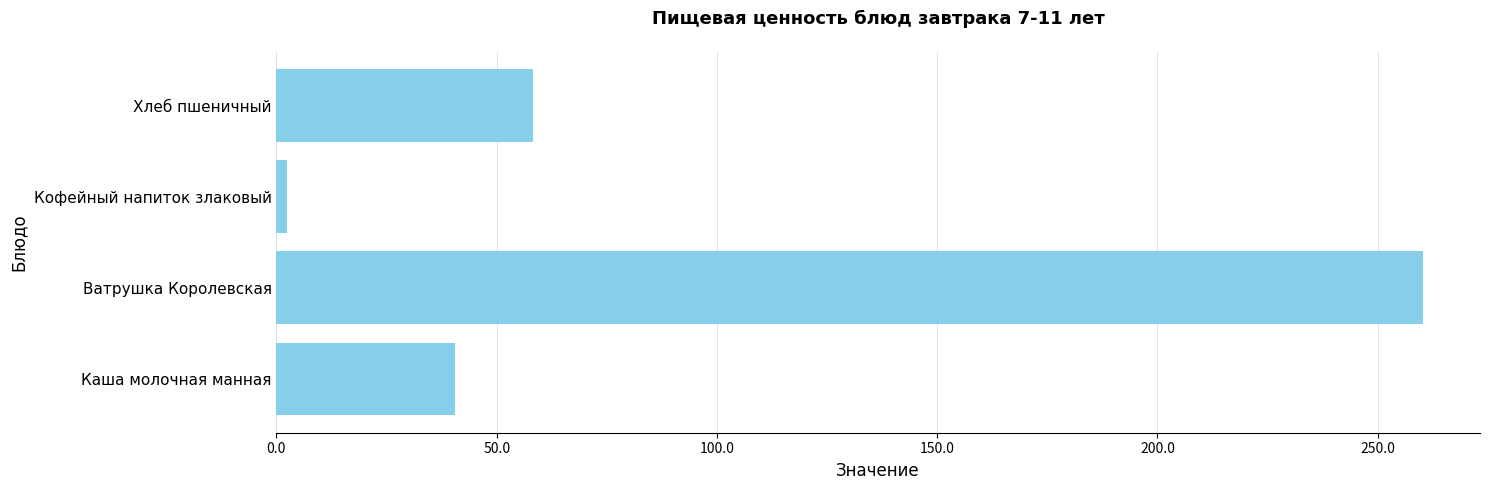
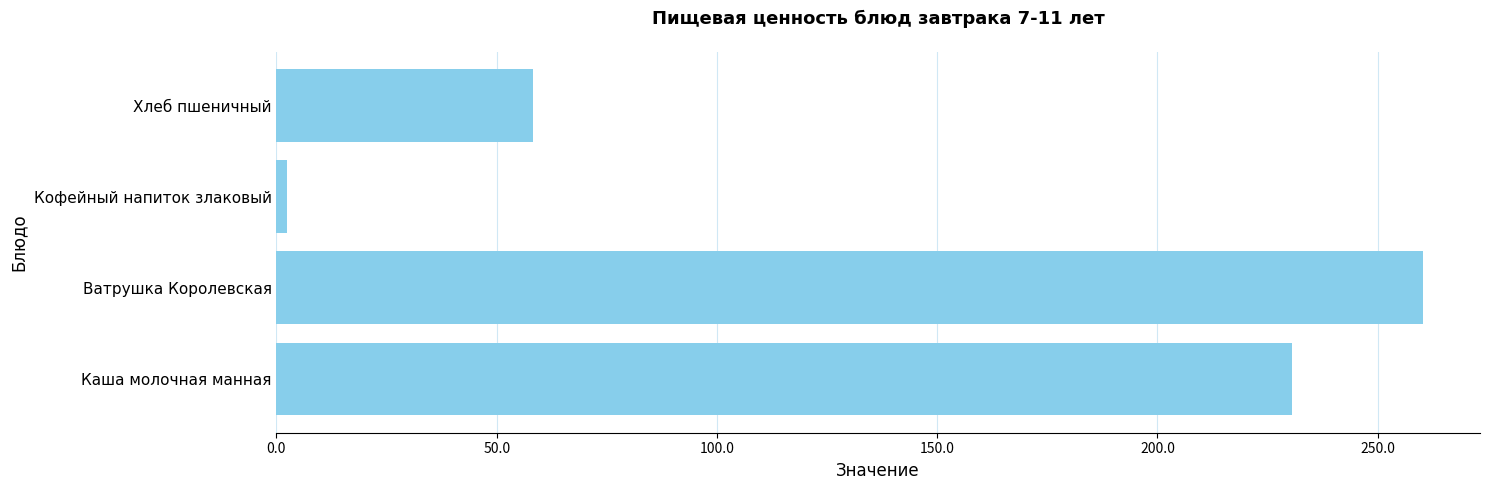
Каша молочная манная: 41 -> 231
